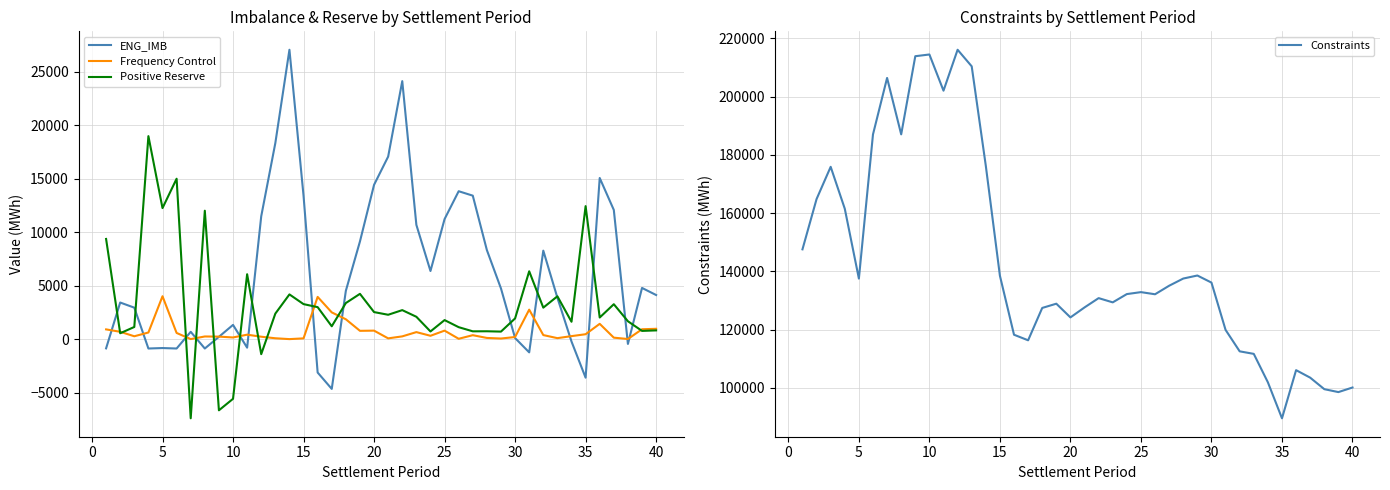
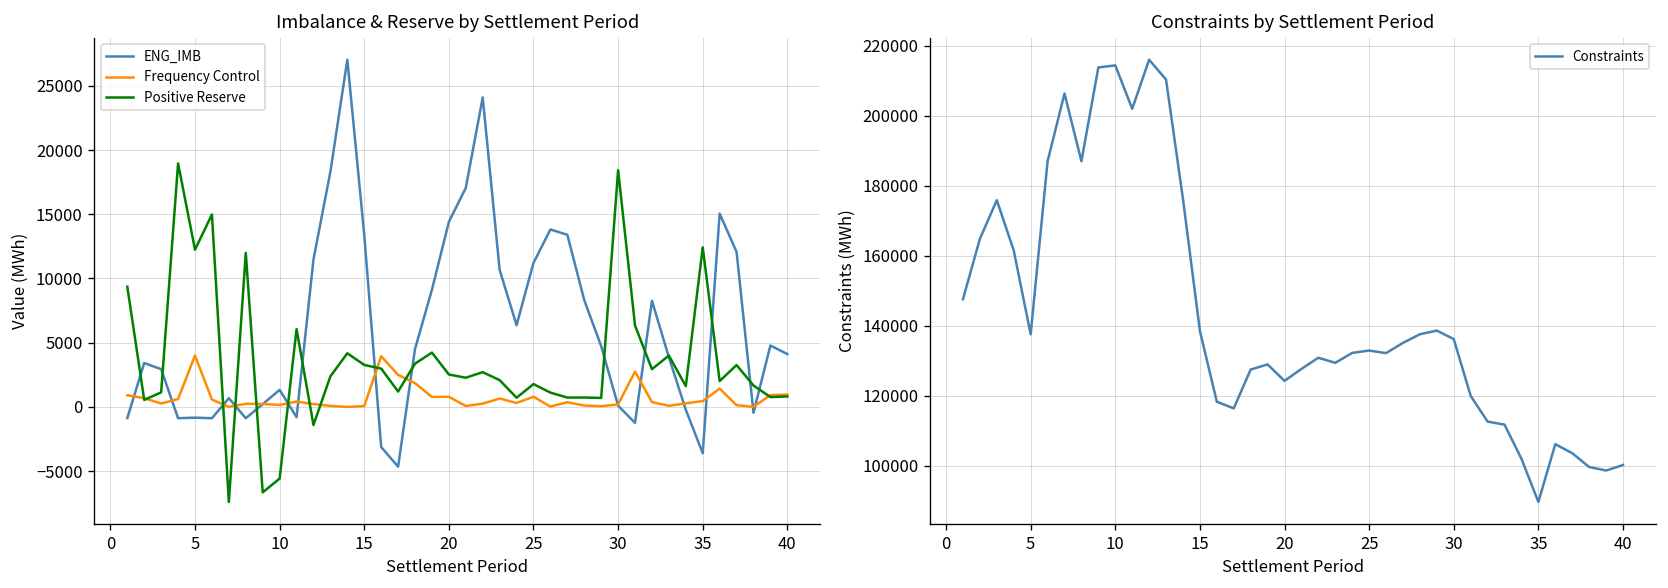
Imbalance & Reserve by Settlement Period, Positive Reserve, 30: 1900 -> 18400
